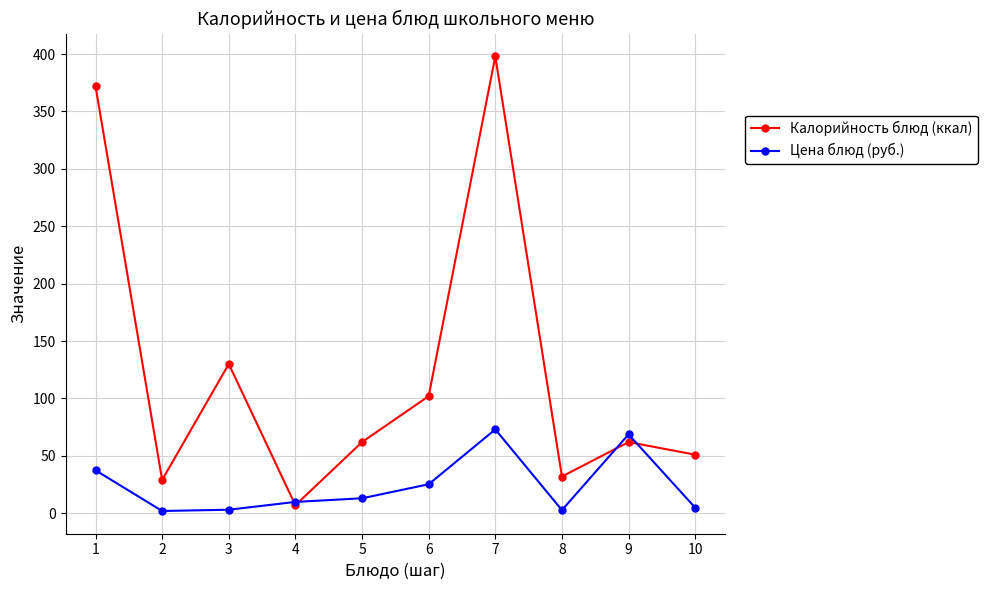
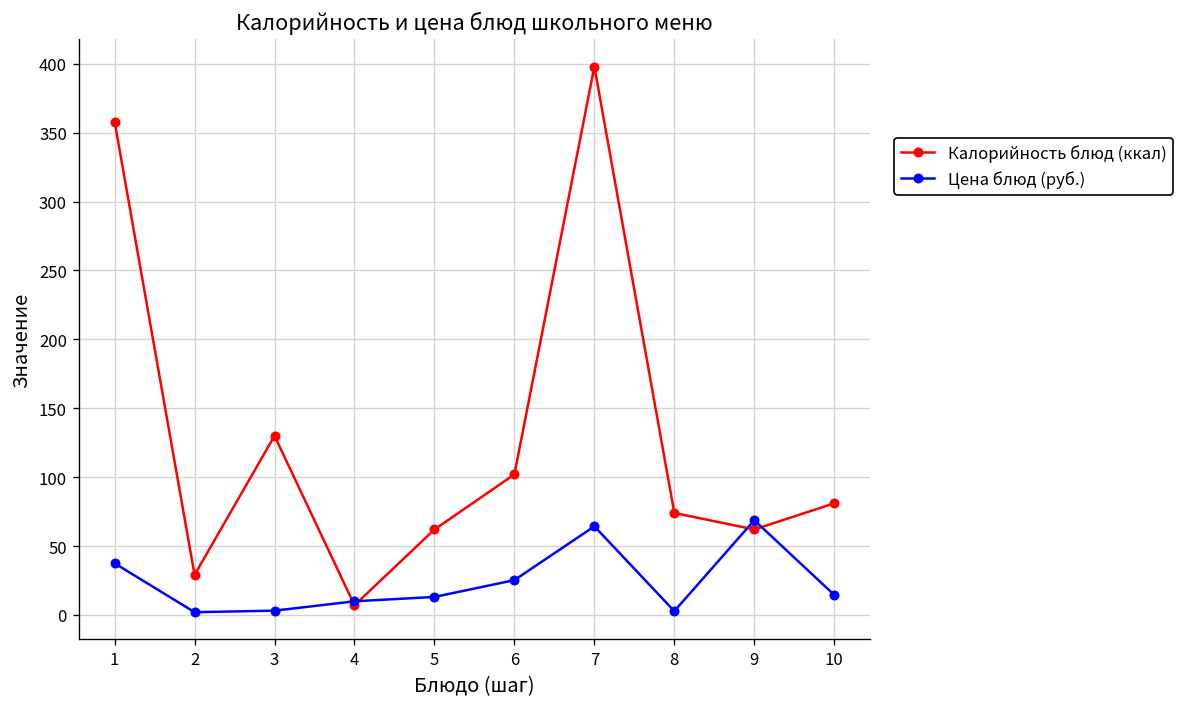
Калорийность блюд (ккал), 1: 372 -> 358
Цена блюд (руб.), 7: 73 -> 64
Калорийность блюд (ккал), 8: 32 -> 74
Калорийность блюд (ккал), 10: 51 -> 81
Цена блюд (руб.), 10: 5 -> 15
